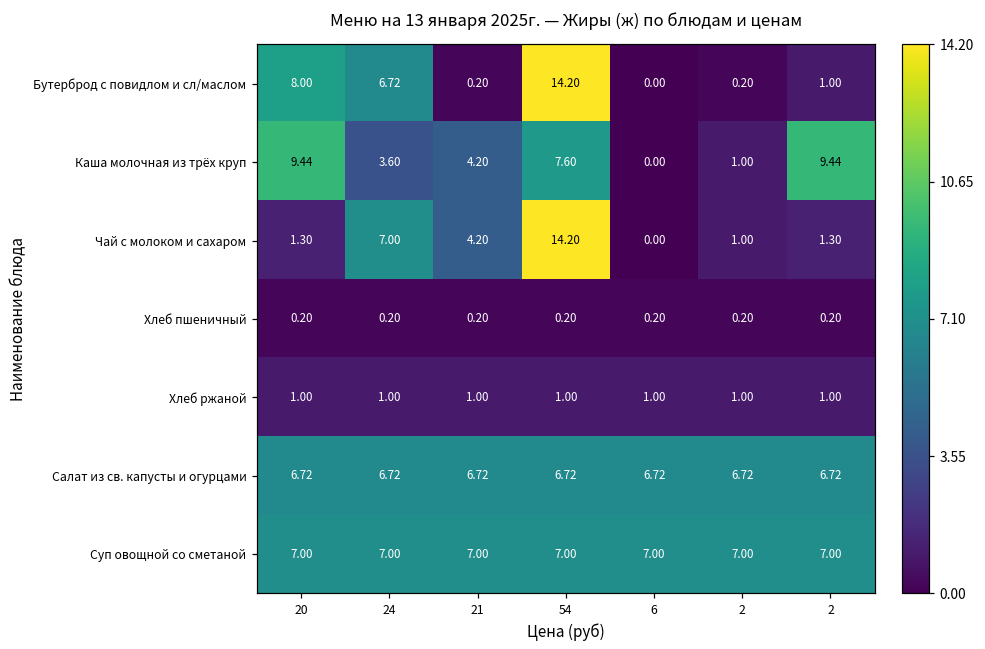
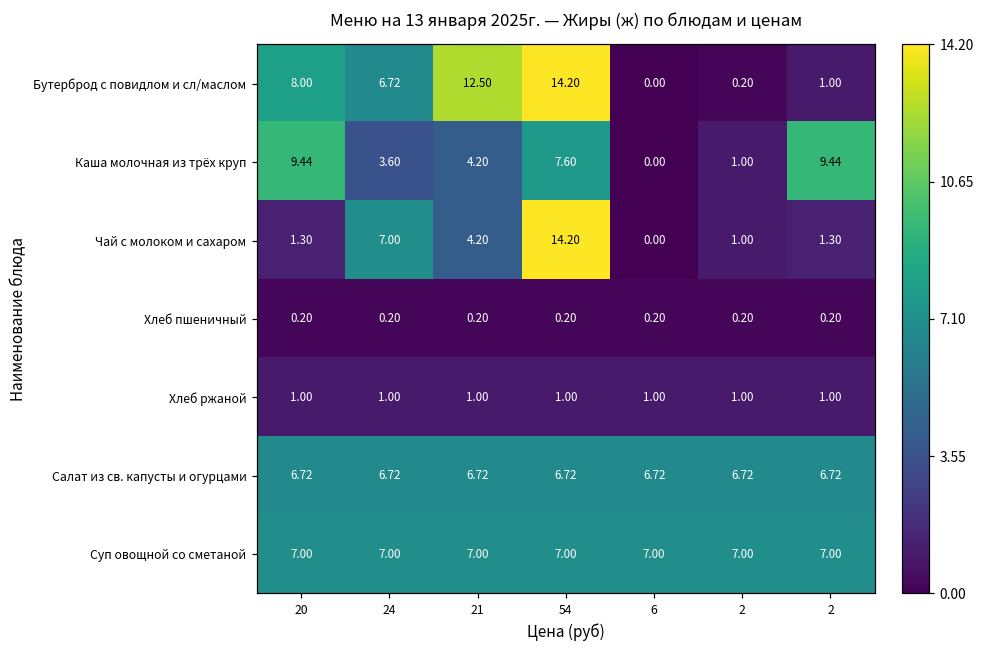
Бутерброд с повидлом и сл/маслом, 21: 0.20 -> 12.50
